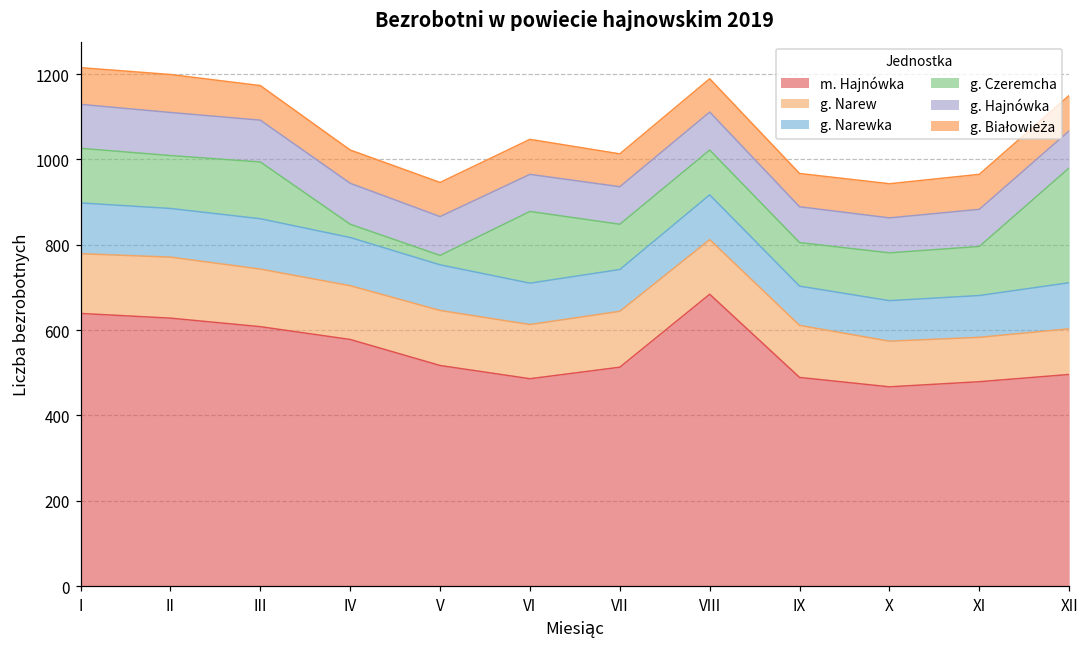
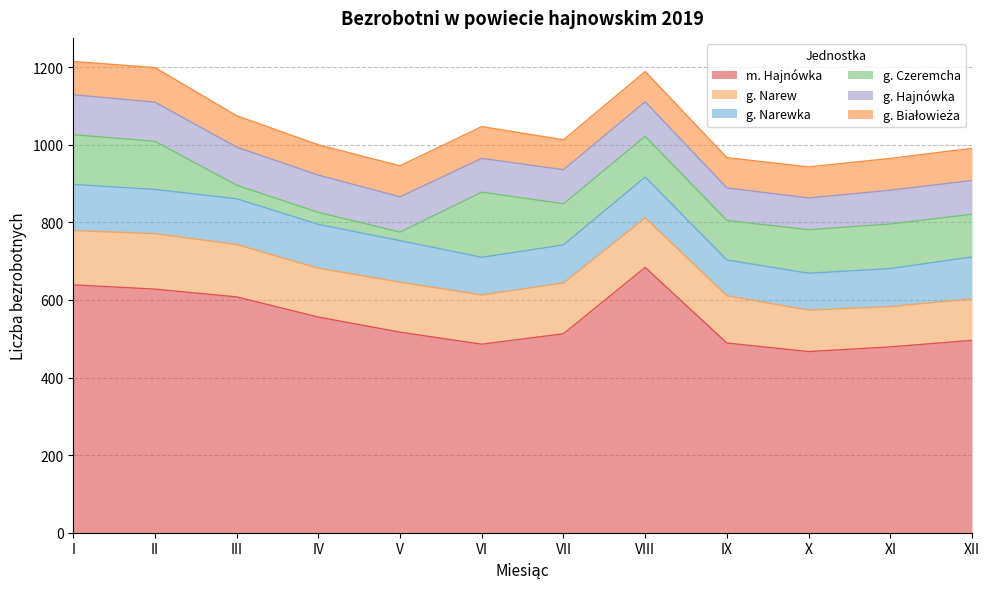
g. Czeremcha, III: 130 -> 40
m. Hajnówka, IV: 580 -> 560
g. Czeremcha, XII: 270 -> 110
